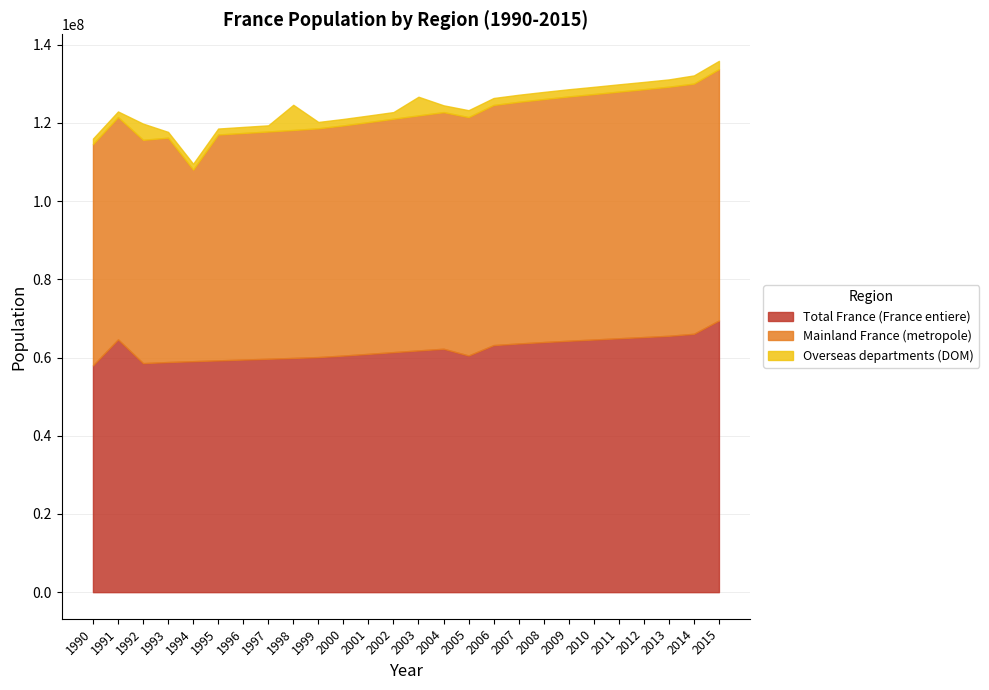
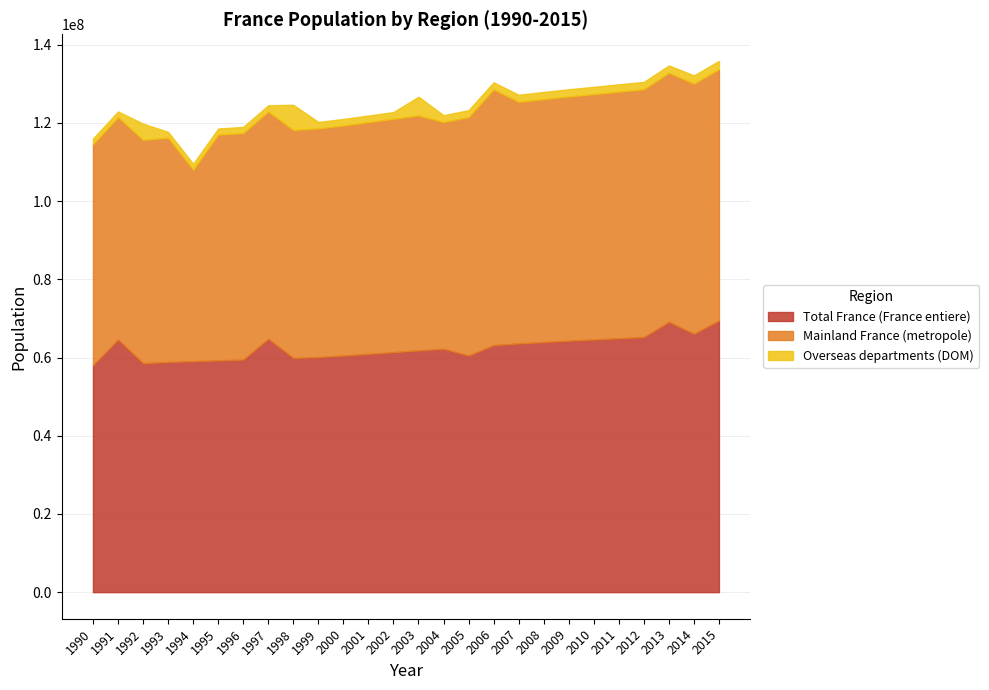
Total France (France entiere), 1997: 60000000 -> 65000000
Mainland France (metropole), 2004: 61000000 -> 58000000
Mainland France (metropole), 2006: 61000000 -> 65000000
Total France (France entiere), 2013: 66000000 -> 69000000
